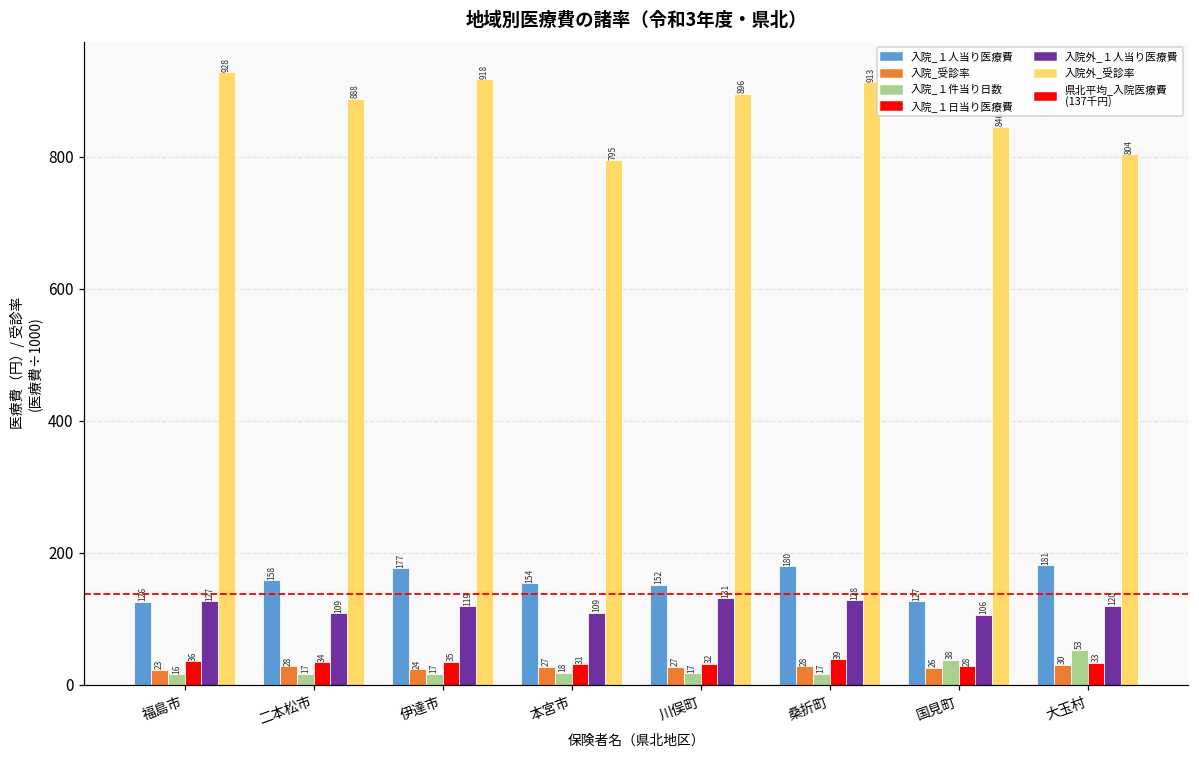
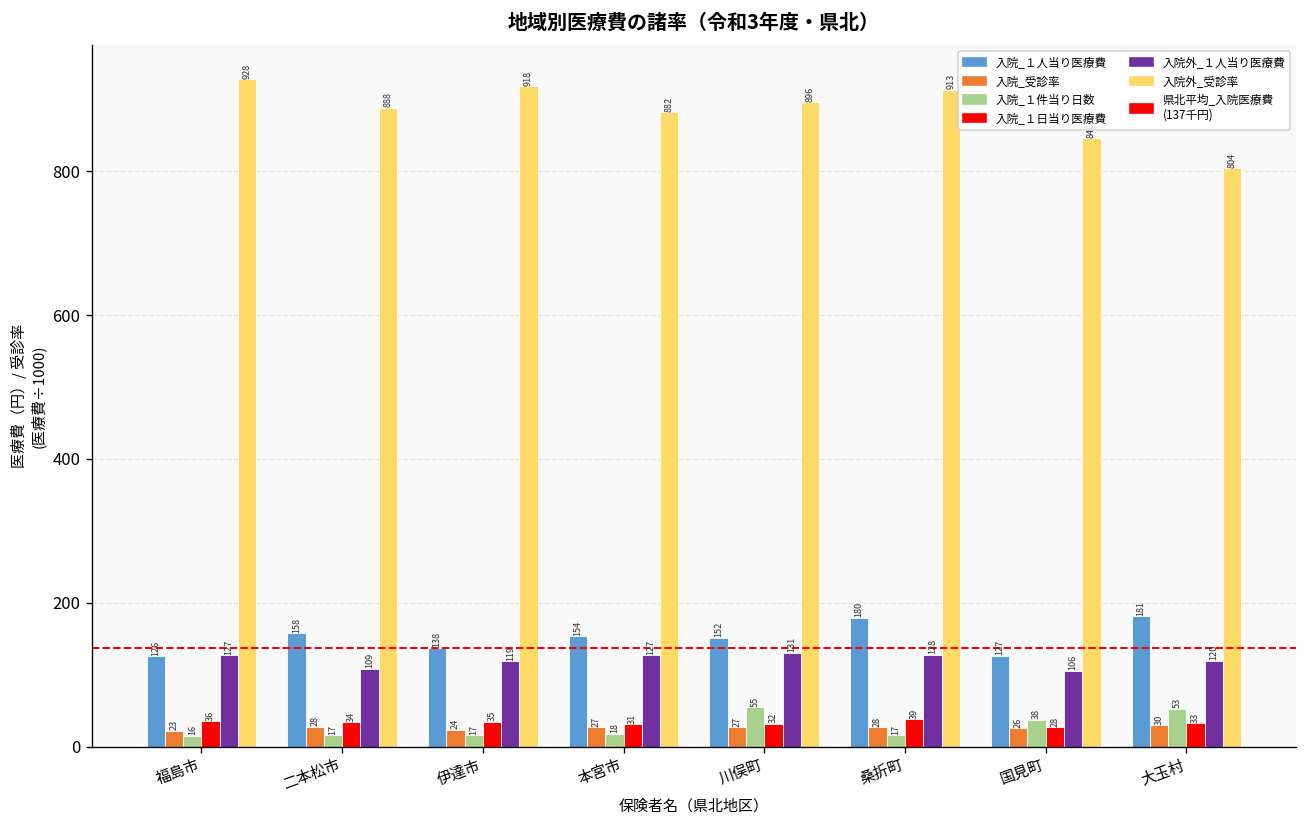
入院_１人当り医療費, 伊達市: 177 -> 138
入院外_１人当り医療費, 本宮市: 109 -> 127
入院外_受診率, 本宮市: 795 -> 882
入院_１件当り日数, 川俣町: 17 -> 55
